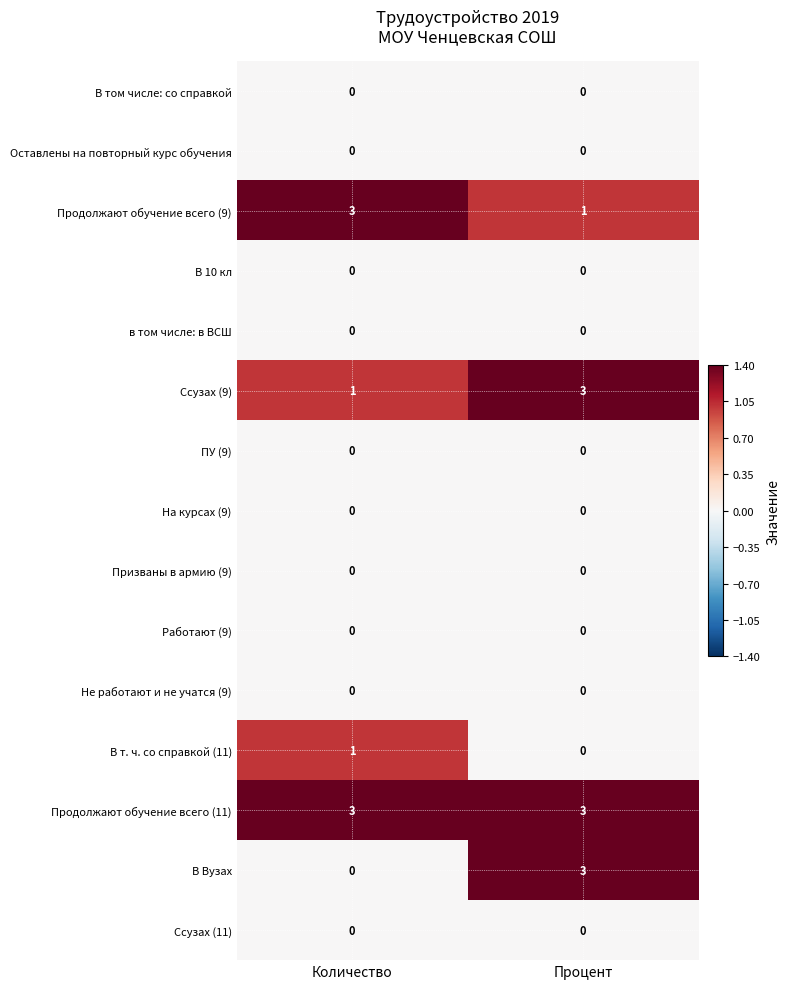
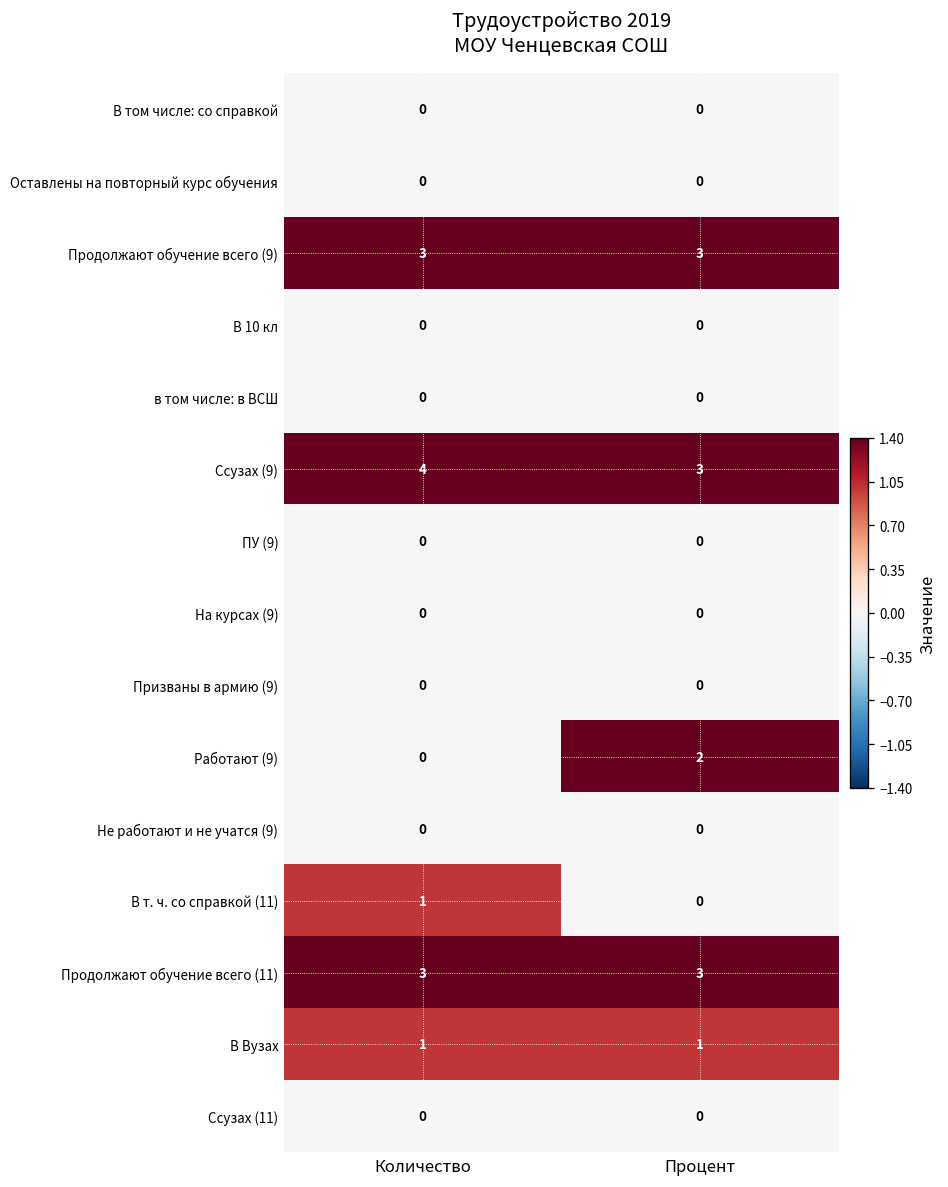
Продолжают обучение всего (9), Процент: 1 -> 3
Ссузах (9), Количество: 1 -> 4
Работают (9), Процент: 0 -> 2
В Вузах, Количество: 0 -> 1
В Вузах, Процент: 3 -> 1
